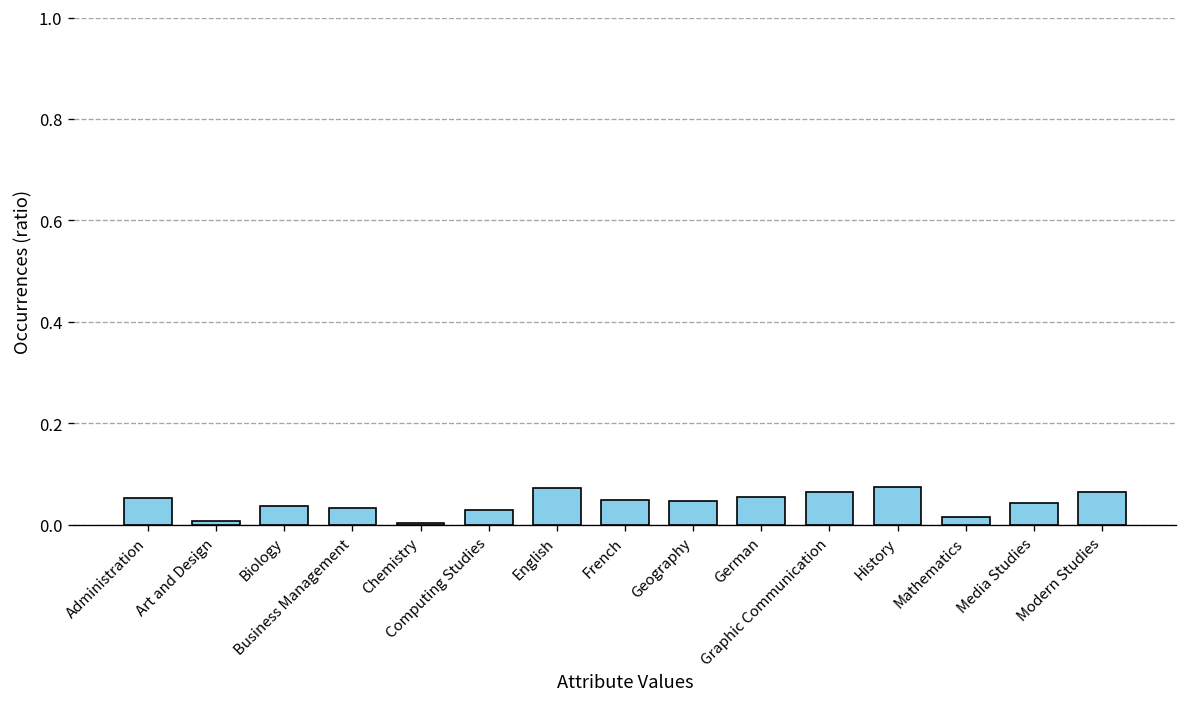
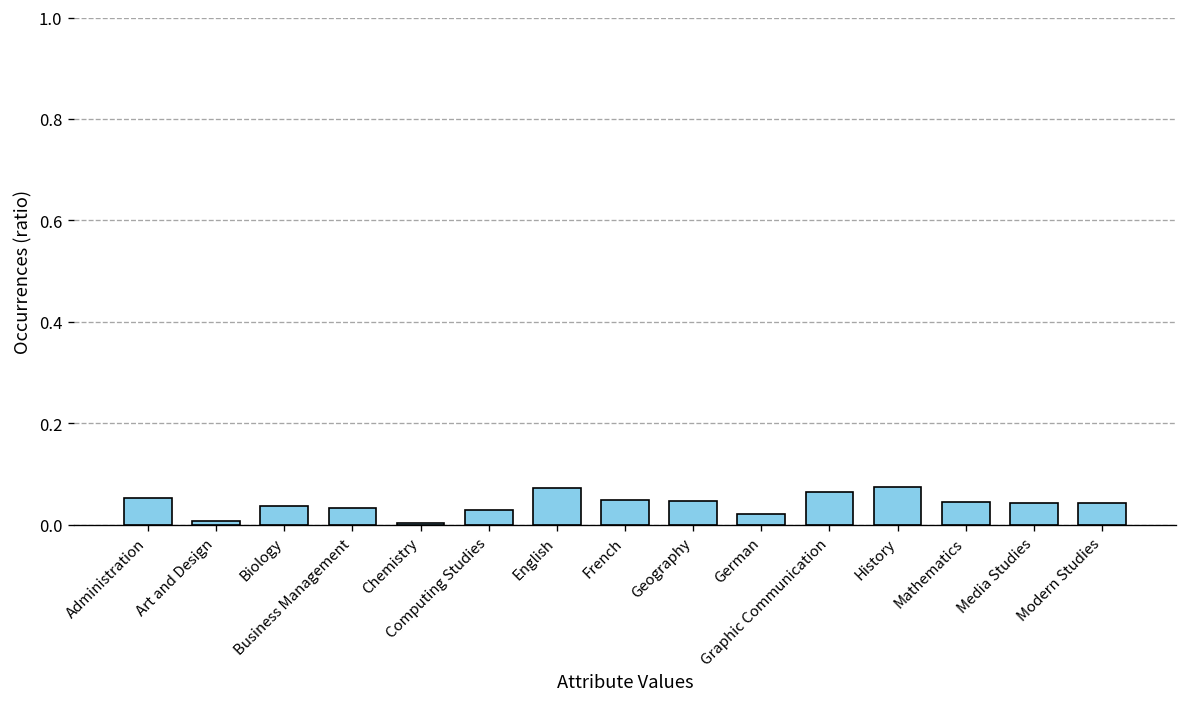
German: 0.05 -> 0.02
Mathematics: 0.02 -> 0.05
Modern Studies: 0.06 -> 0.04
